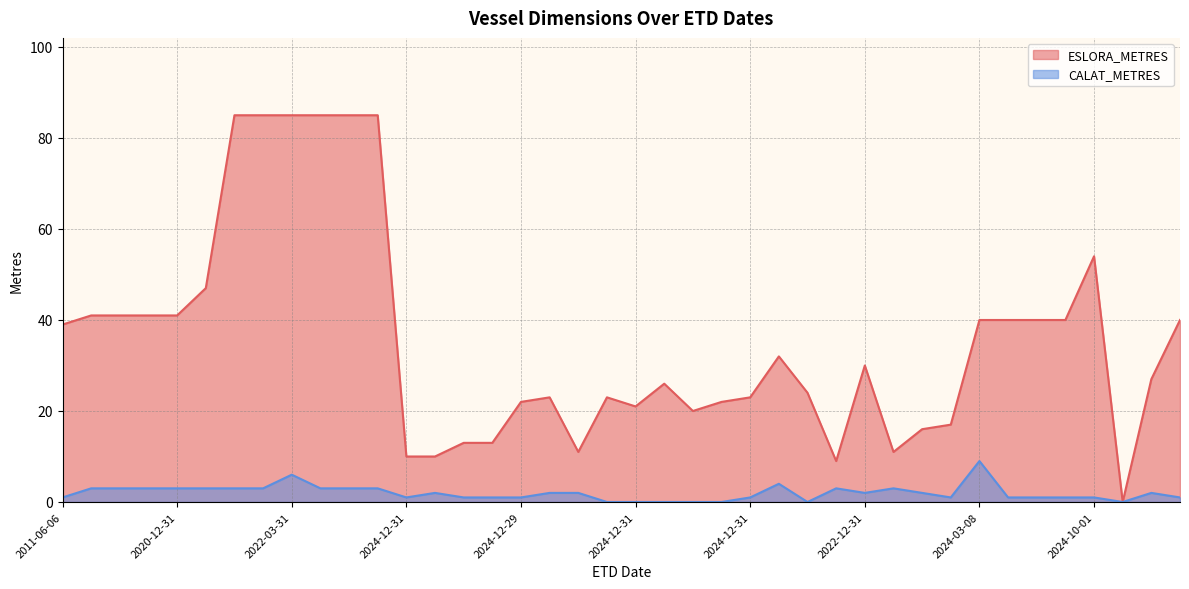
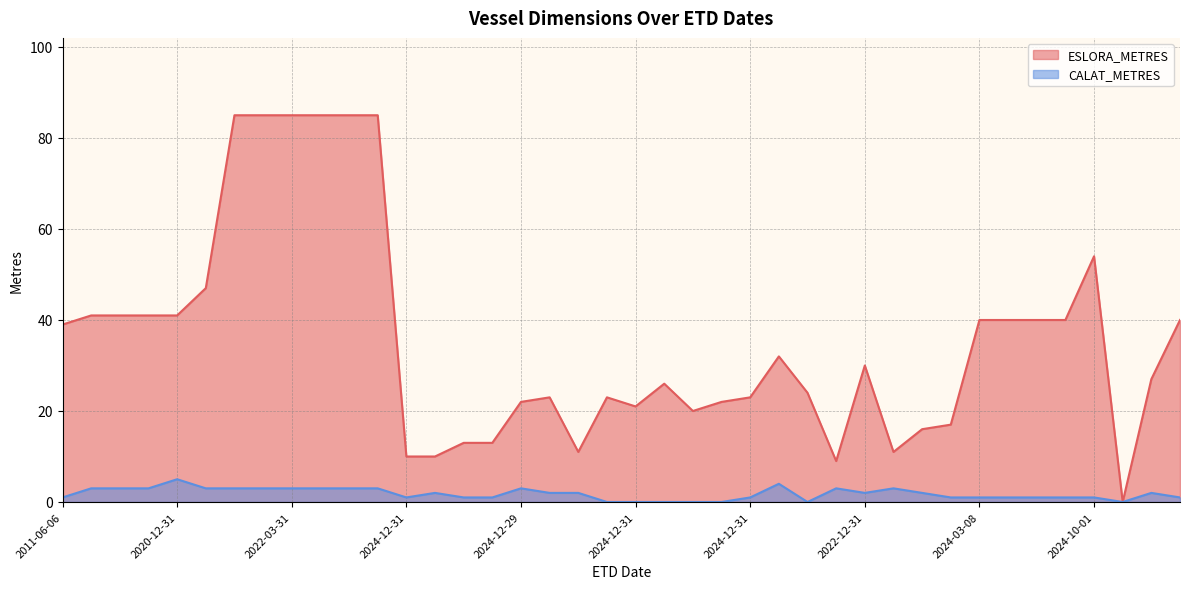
CALAT_METRES, 2020-12-31: 3 -> 5
CALAT_METRES, 2022-03-31: 6 -> 3
CALAT_METRES, 2024-12-29: 1 -> 3
CALAT_METRES, 2024-03-08: 9 -> 1
